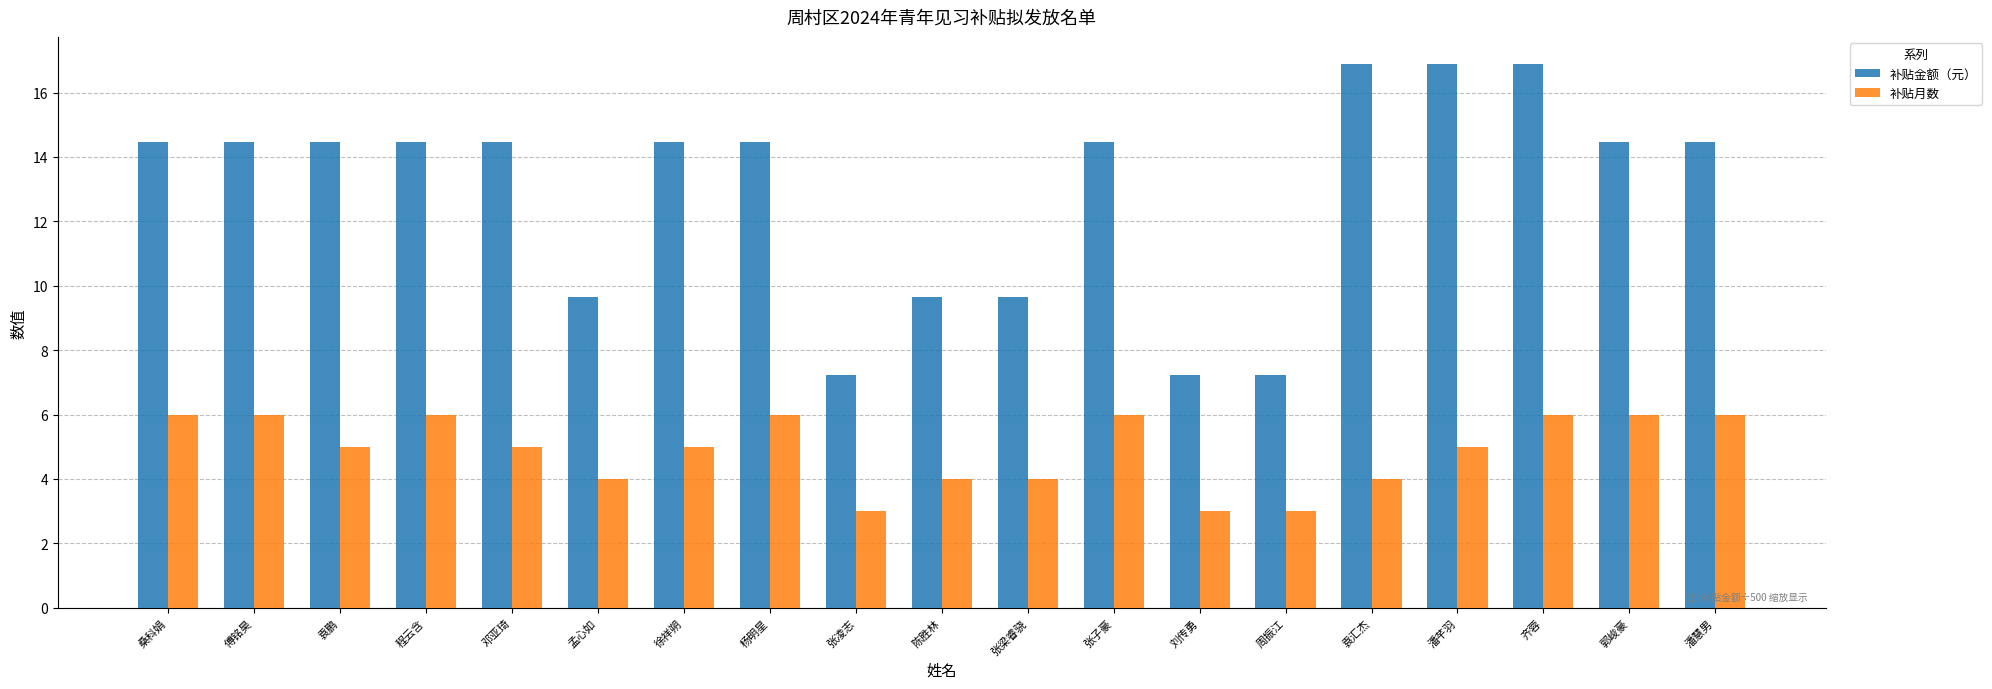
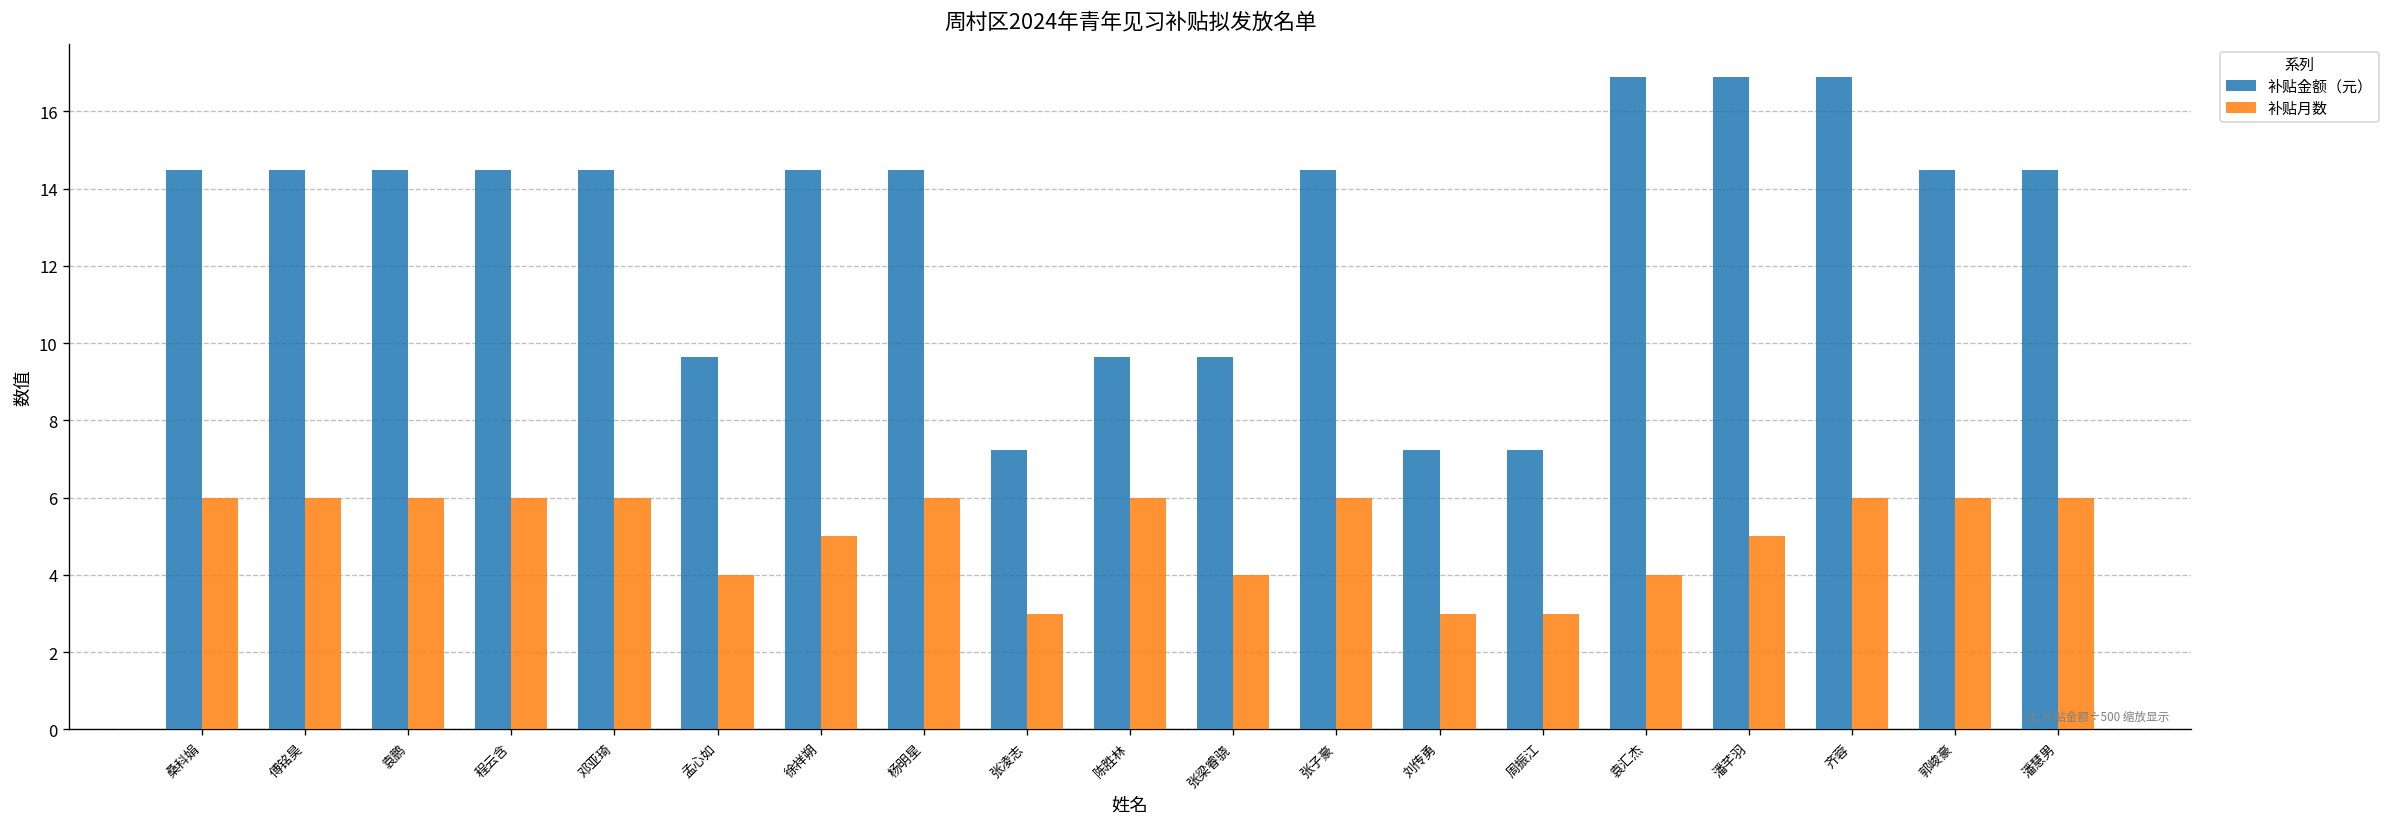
补贴月数, 袁鹏: 5 -> 6
补贴月数, 邓亚琦: 5 -> 6
补贴月数, 陈胜林: 4 -> 6
